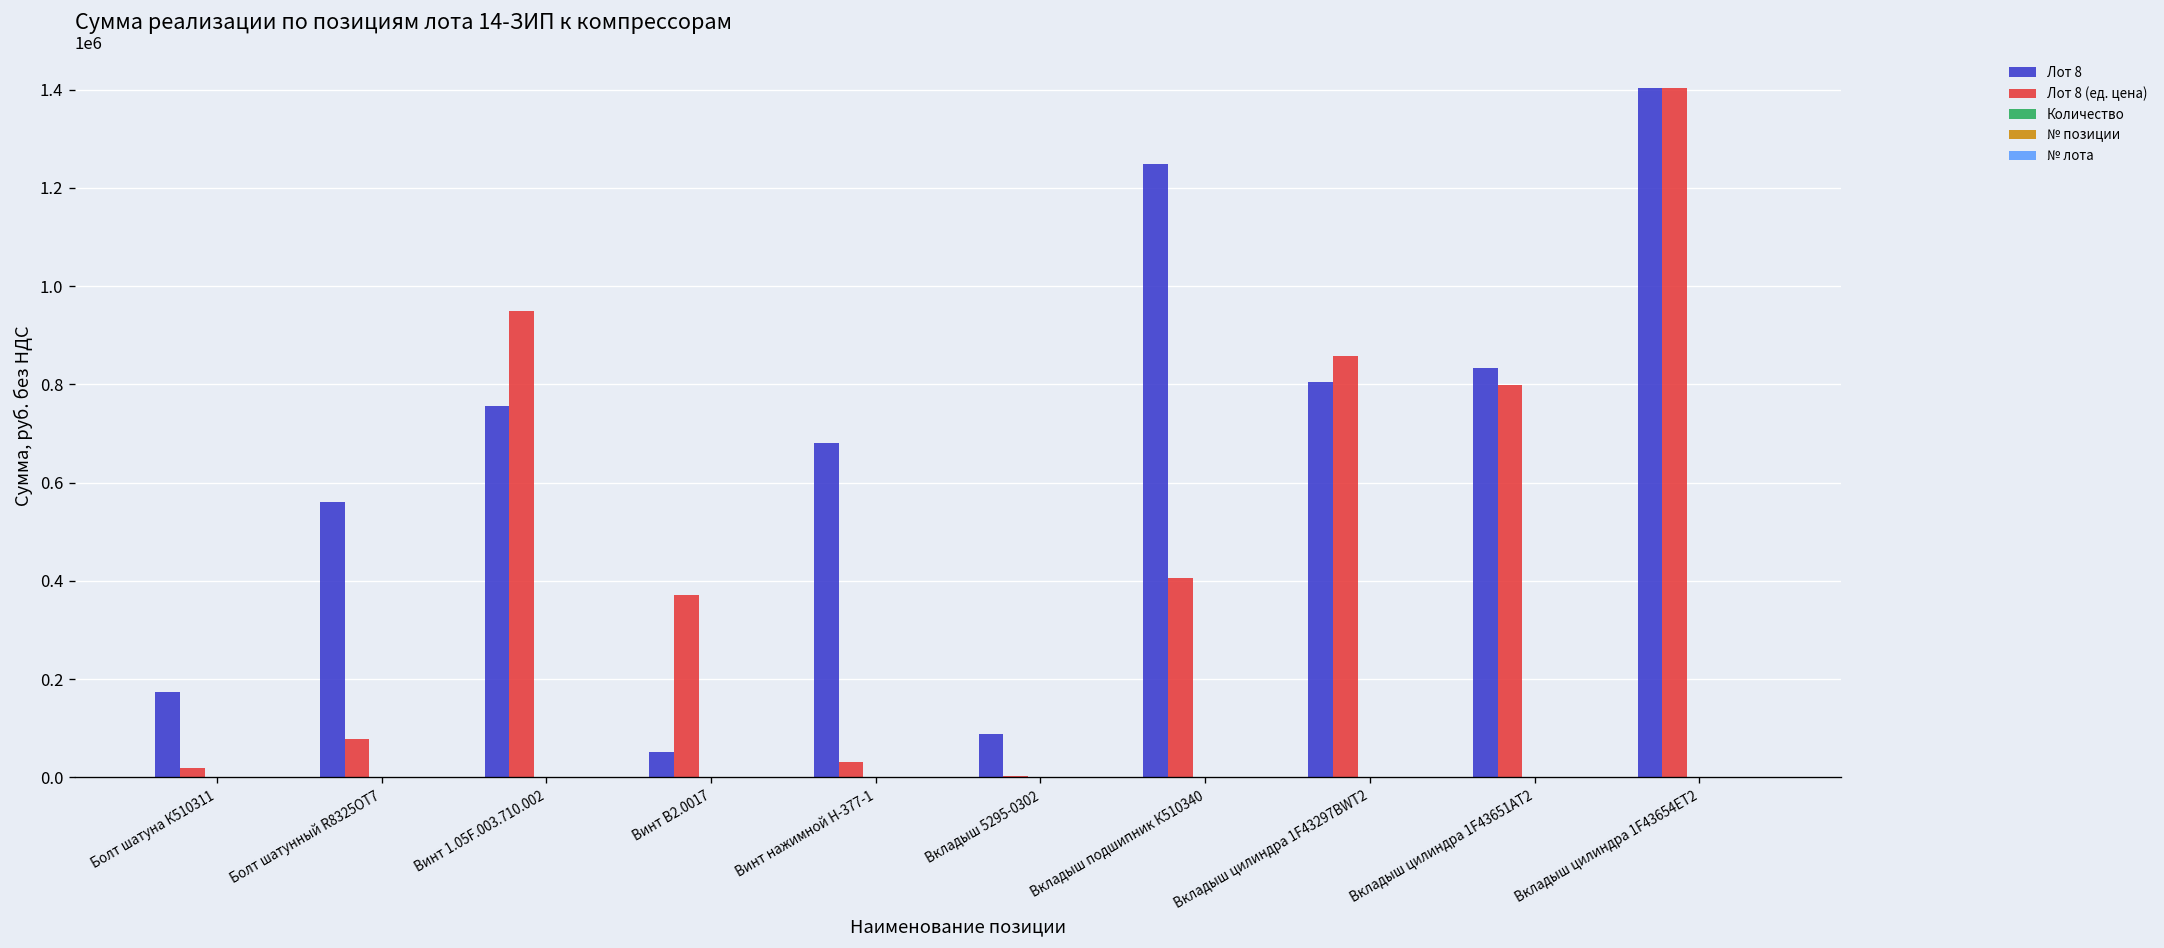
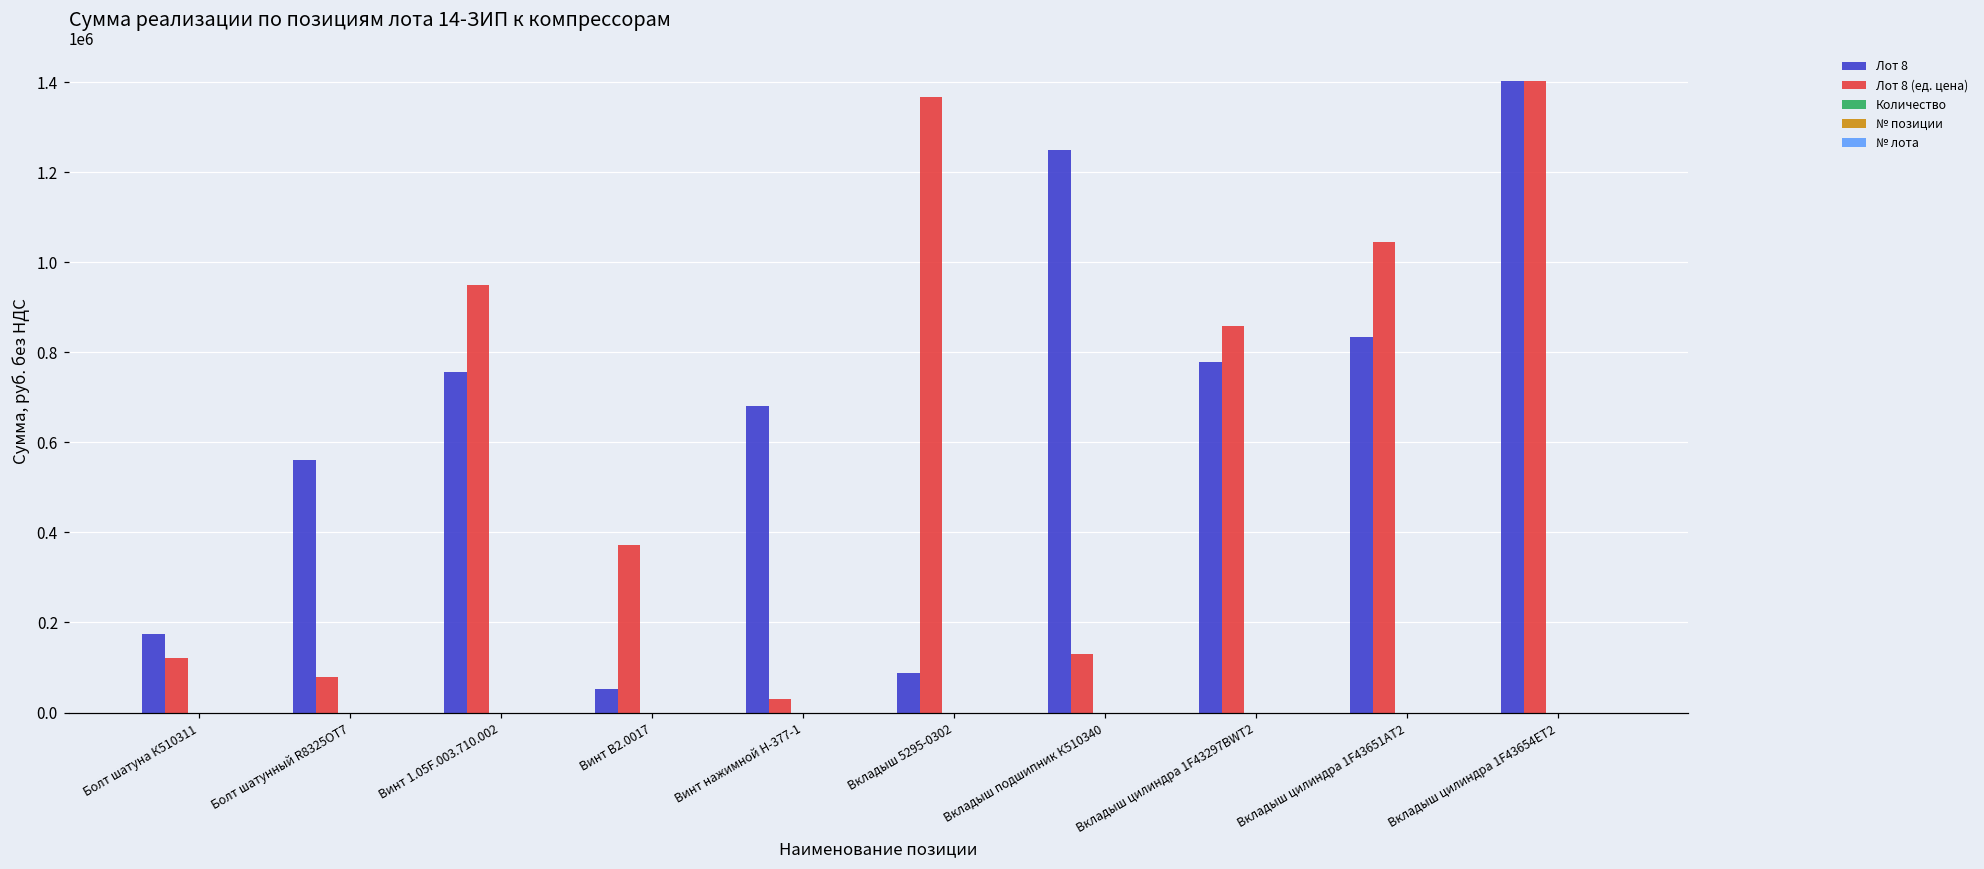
Лот 8 (ед. цена), Болт шатуна К510311: 20000 -> 120000
Лот 8 (ед. цена), Вкладыш 5295-0302: 0 -> 1370000
Лот 8 (ед. цена), Вкладыш подшипник К510340: 410000 -> 130000
Лот 8, Вкладыш цилиндра 1F43297BWT2: 800000 -> 780000
Лот 8 (ед. цена), Вкладыш цилиндра 1F43651AT2: 800000 -> 1040000
